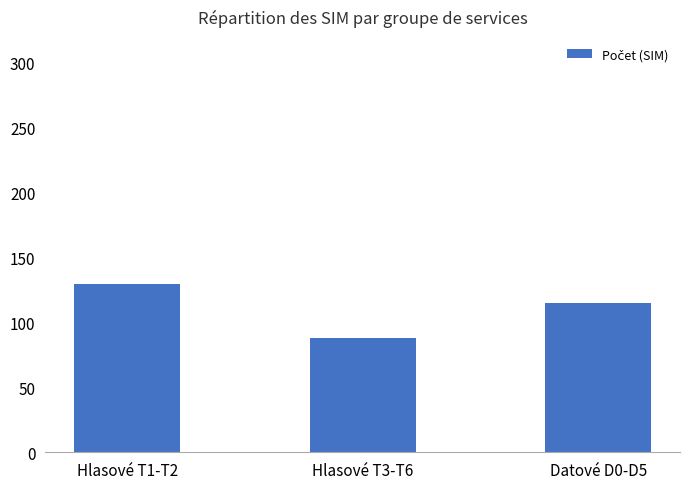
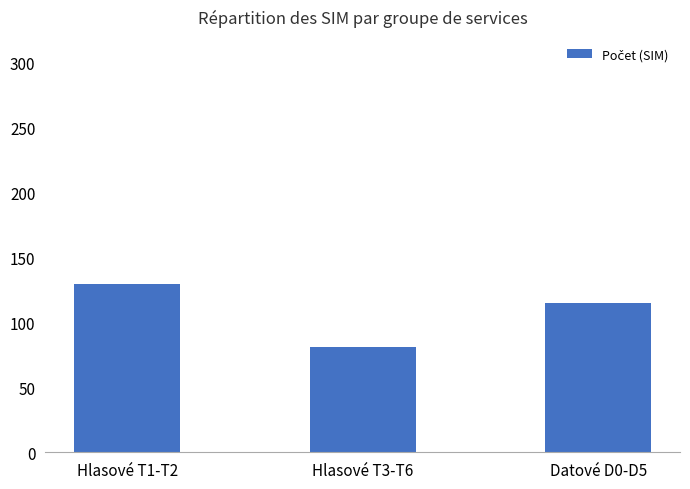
Hlasové T3-T6: 88 -> 81
